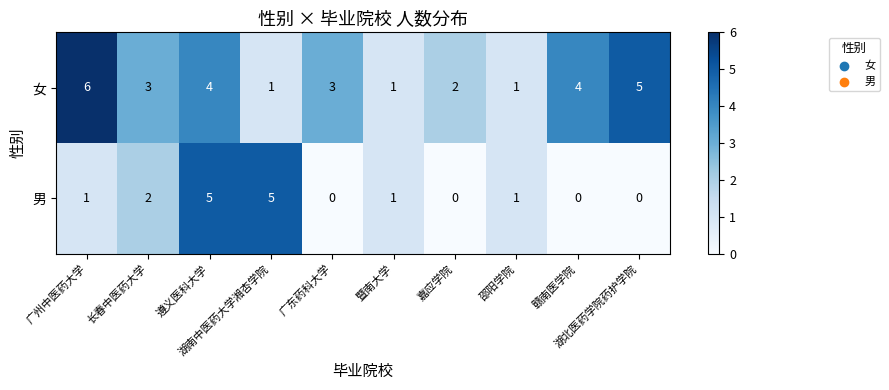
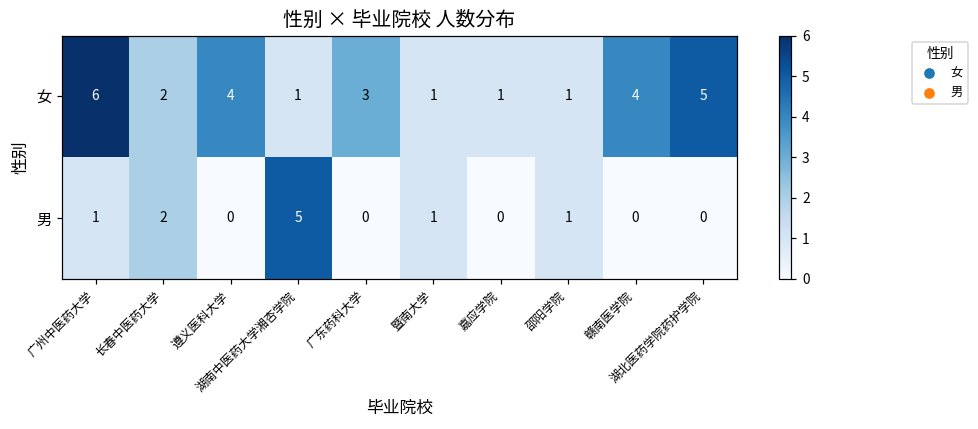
女, 长春中医药大学: 3 -> 2
女, 嘉应学院: 2 -> 1
男, 遵义医科大学: 5 -> 0
